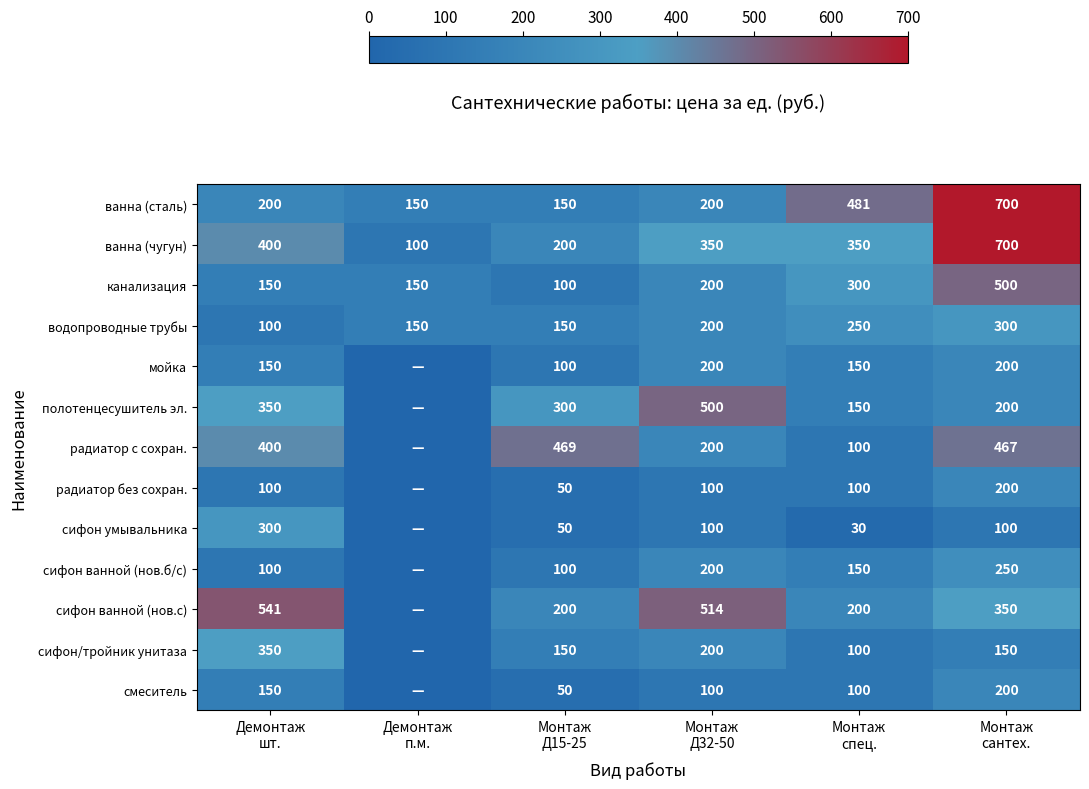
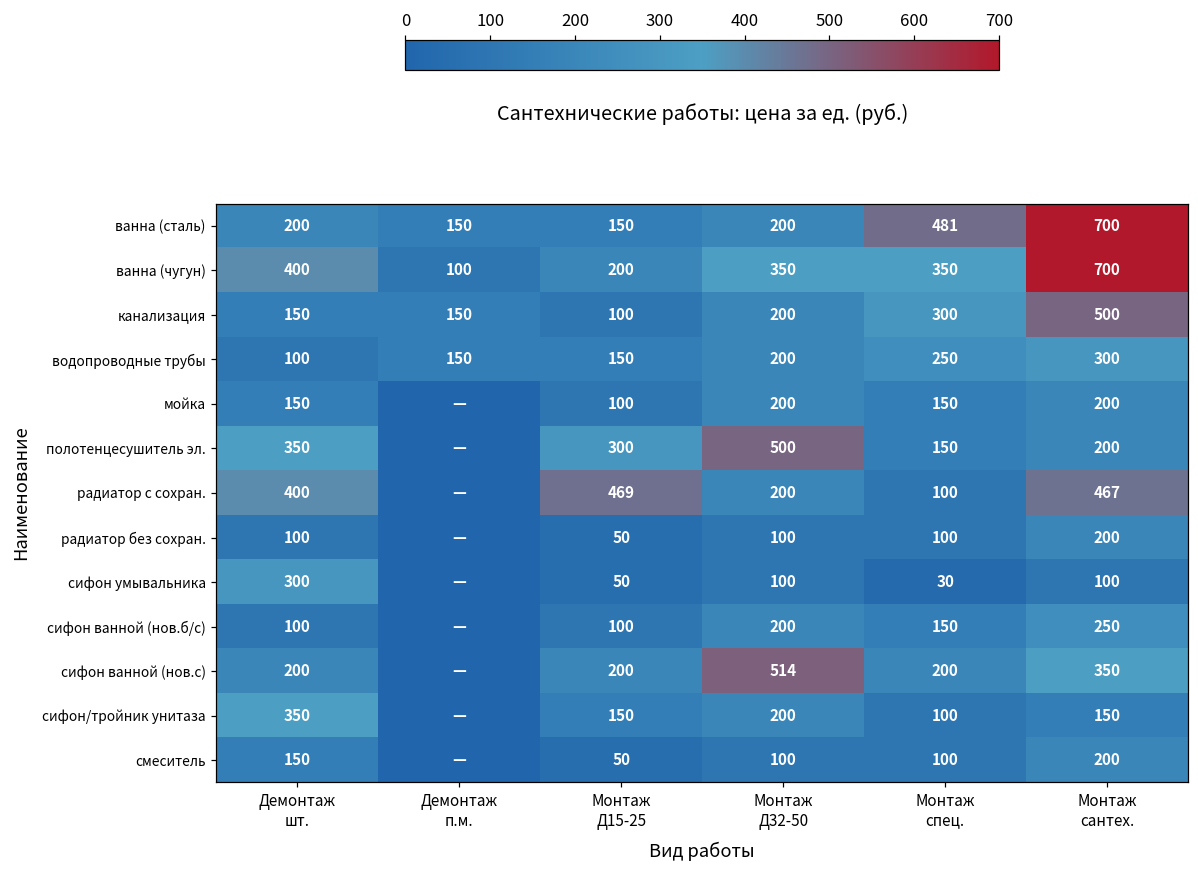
сифон ванной (нов.с), Демонтаж шт.: 541 -> 200
